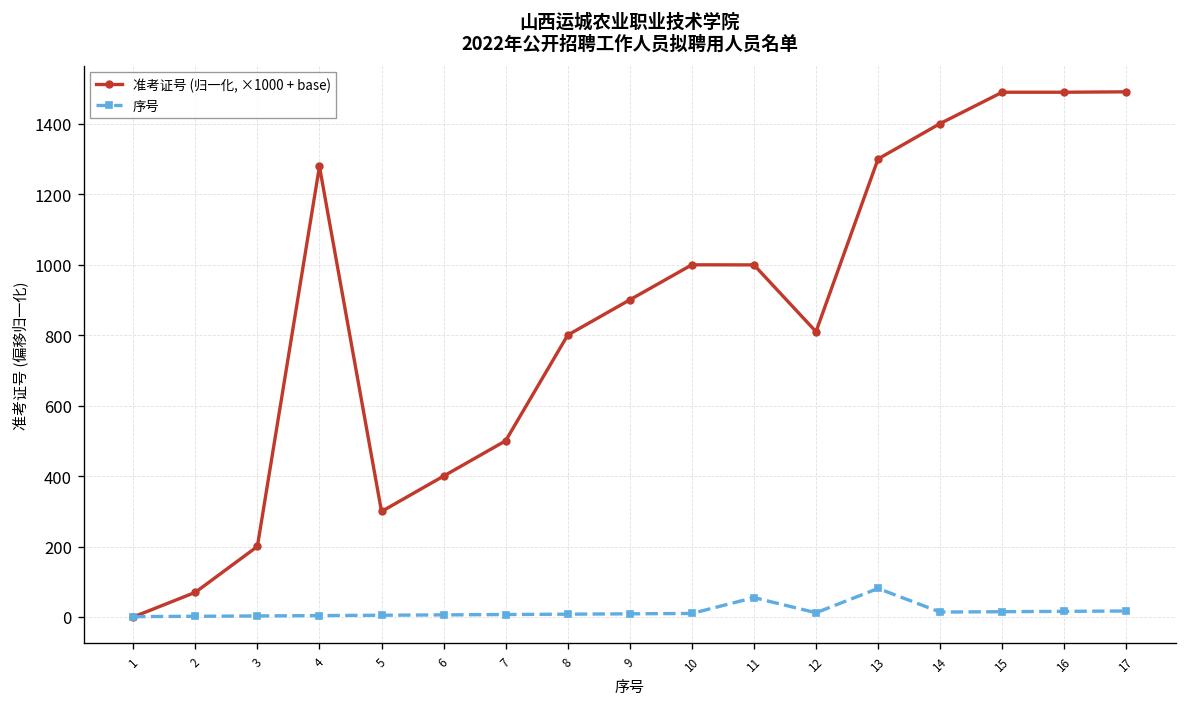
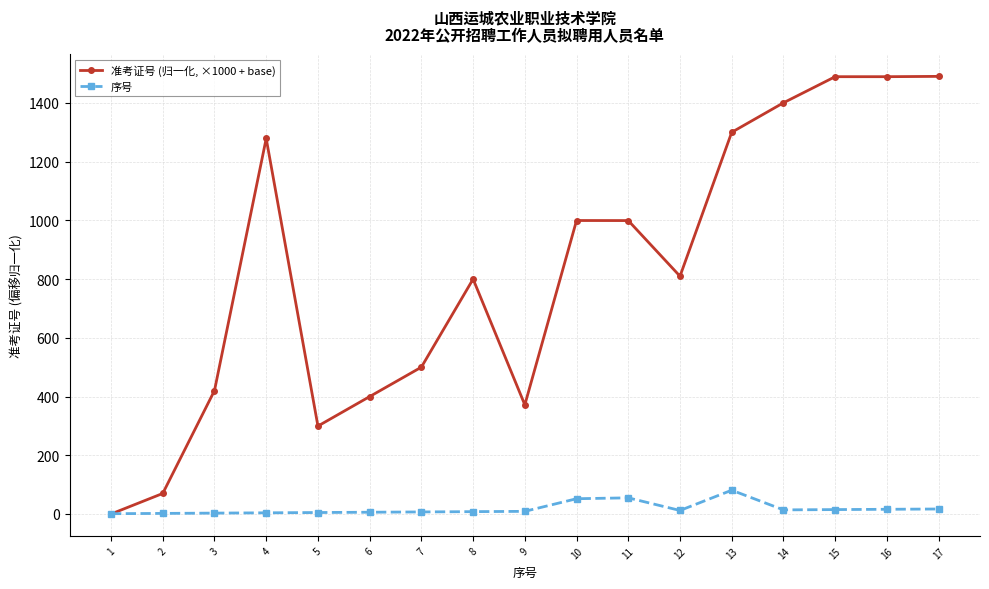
准考证号 (归一化, ×1000 + base), 3: 200 -> 420
准考证号 (归一化, ×1000 + base), 9: 900 -> 370
序号, 10: 10 -> 50
